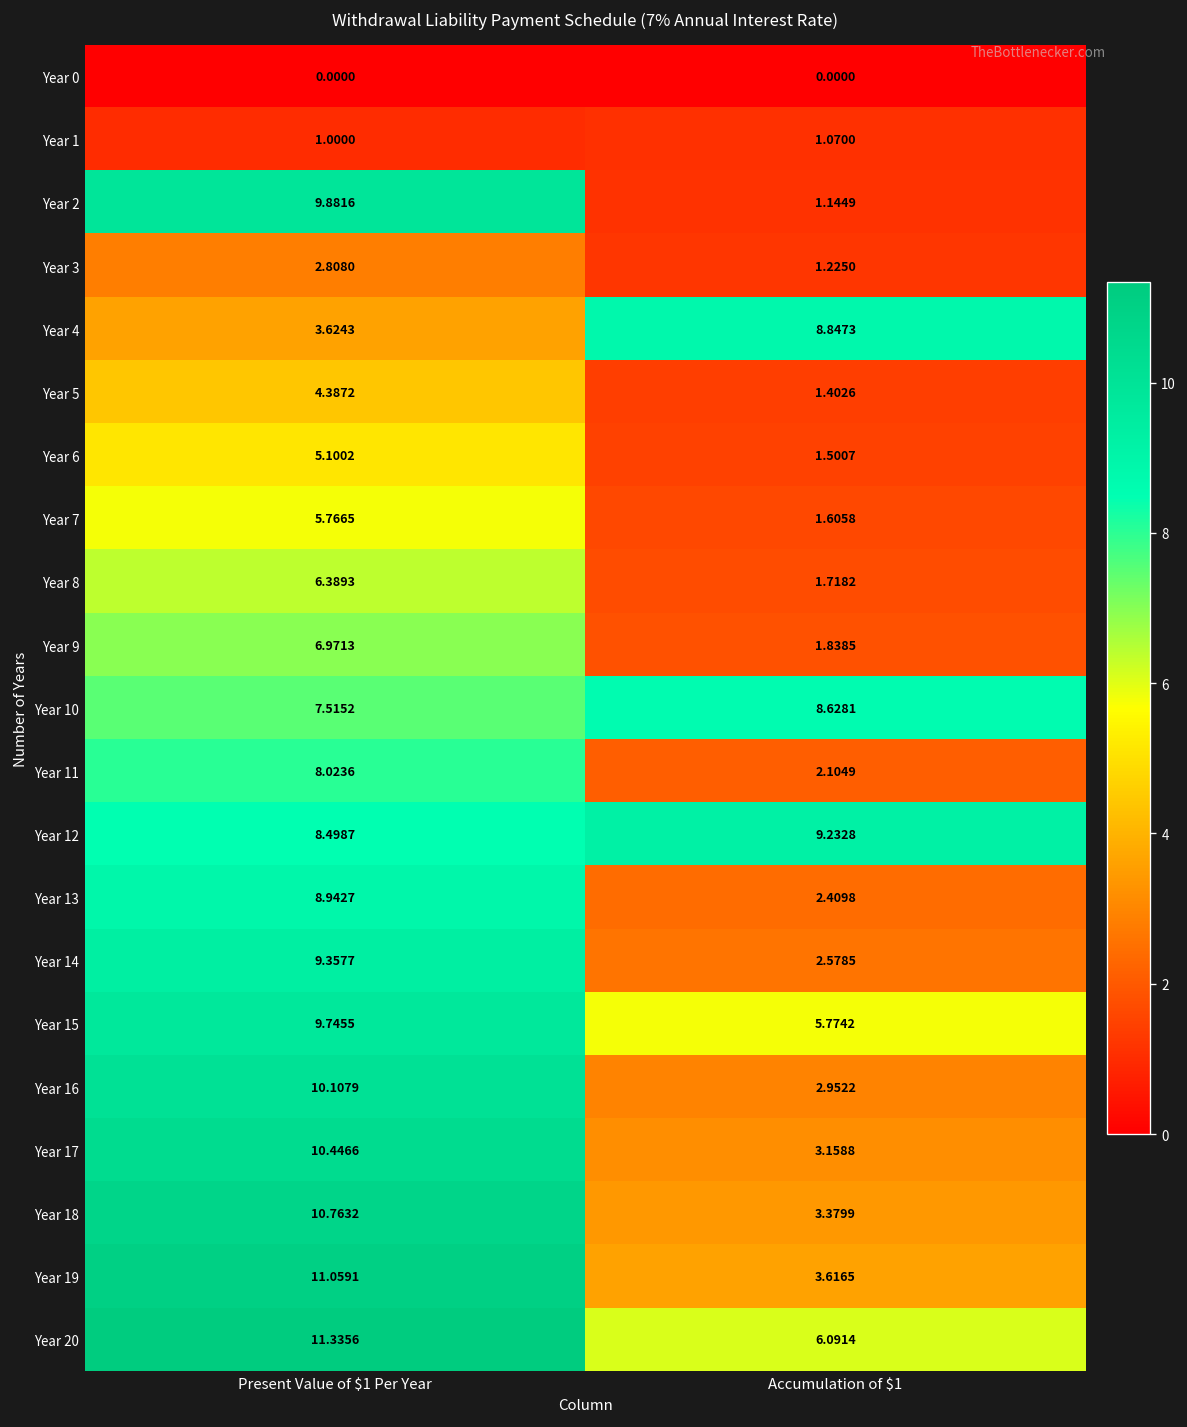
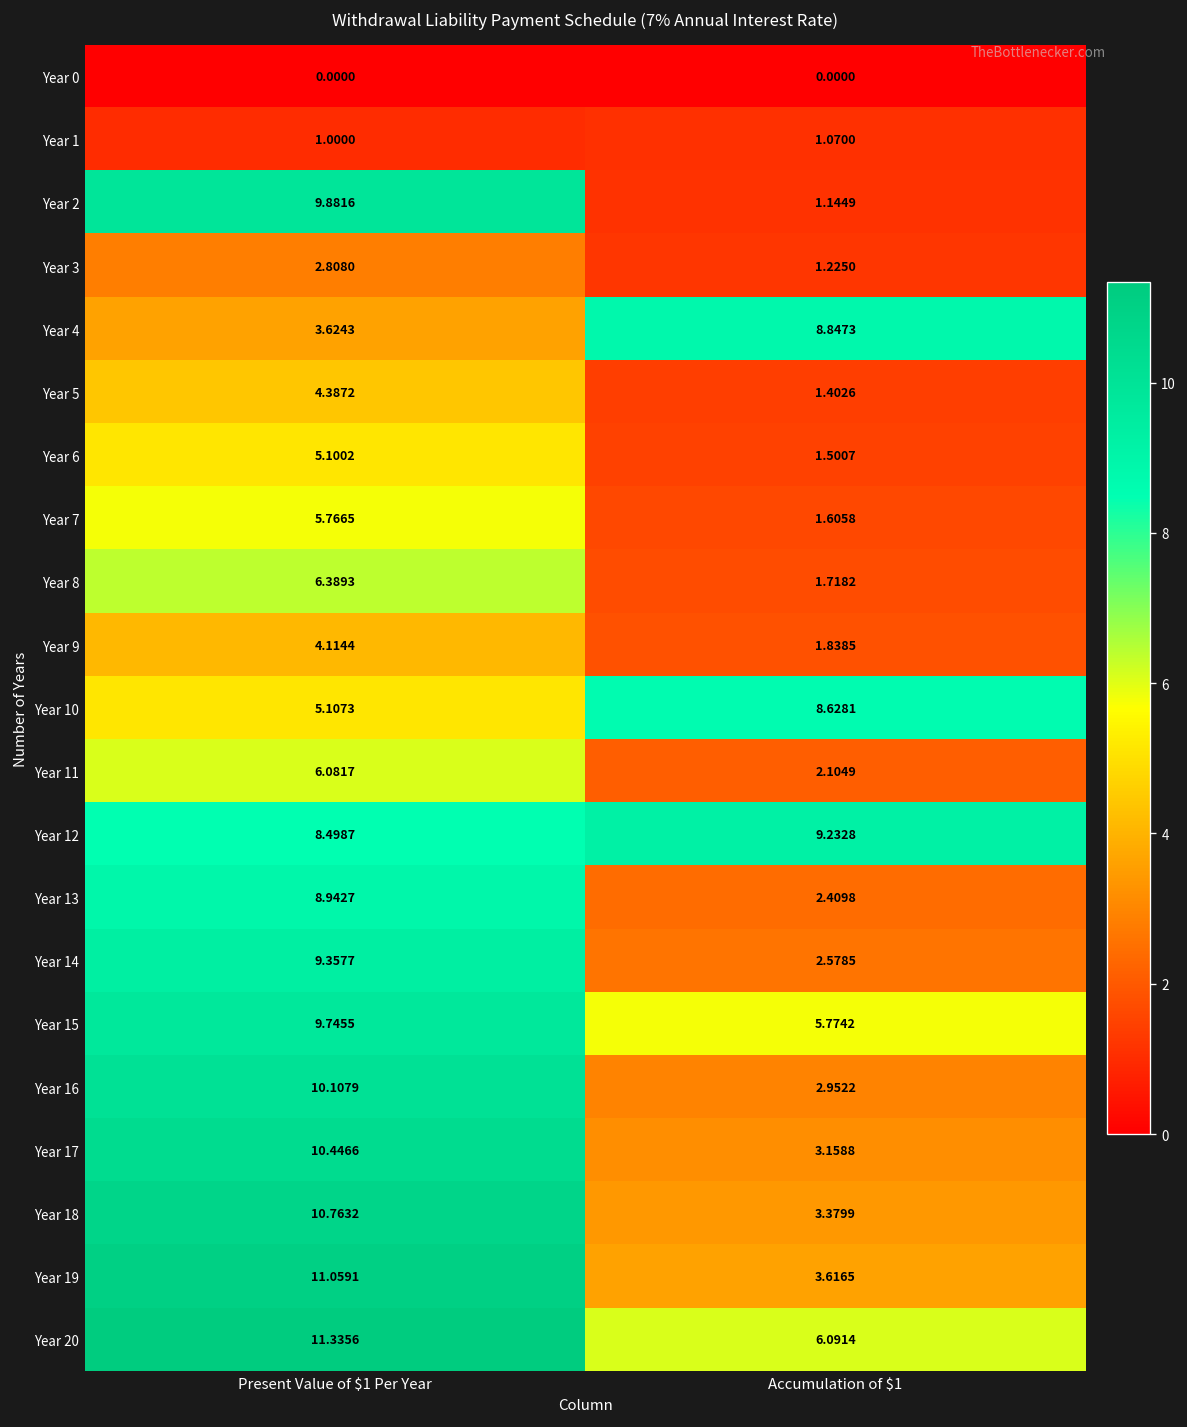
Year 9, Present Value of $1 Per Year: 6.9713 -> 4.1144
Year 10, Present Value of $1 Per Year: 7.5152 -> 5.1073
Year 11, Present Value of $1 Per Year: 8.0236 -> 6.0817
